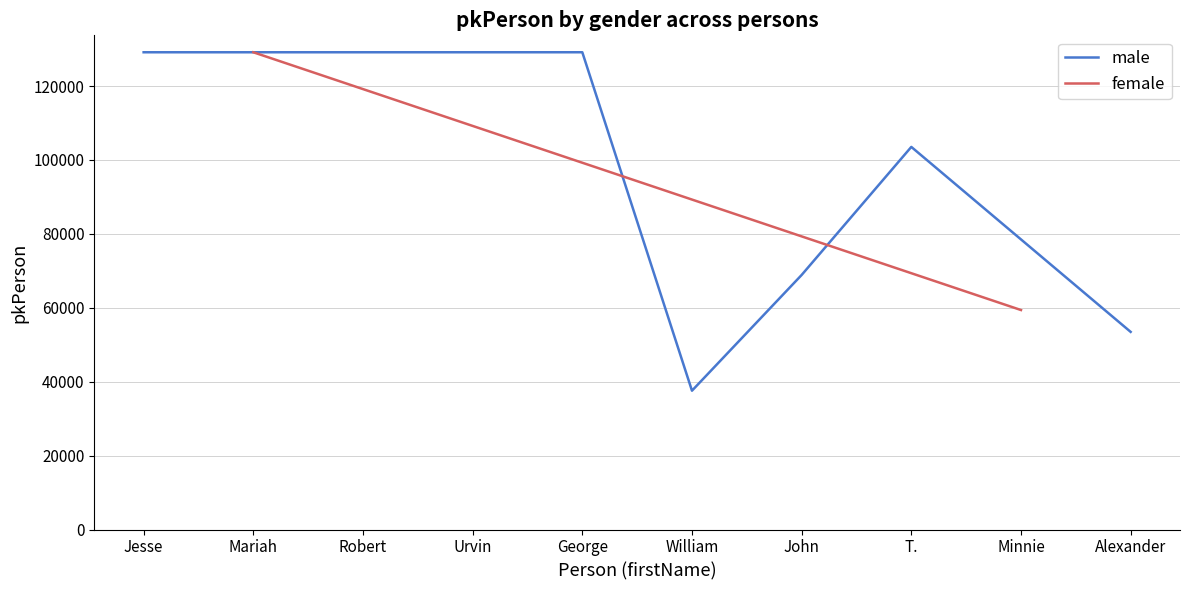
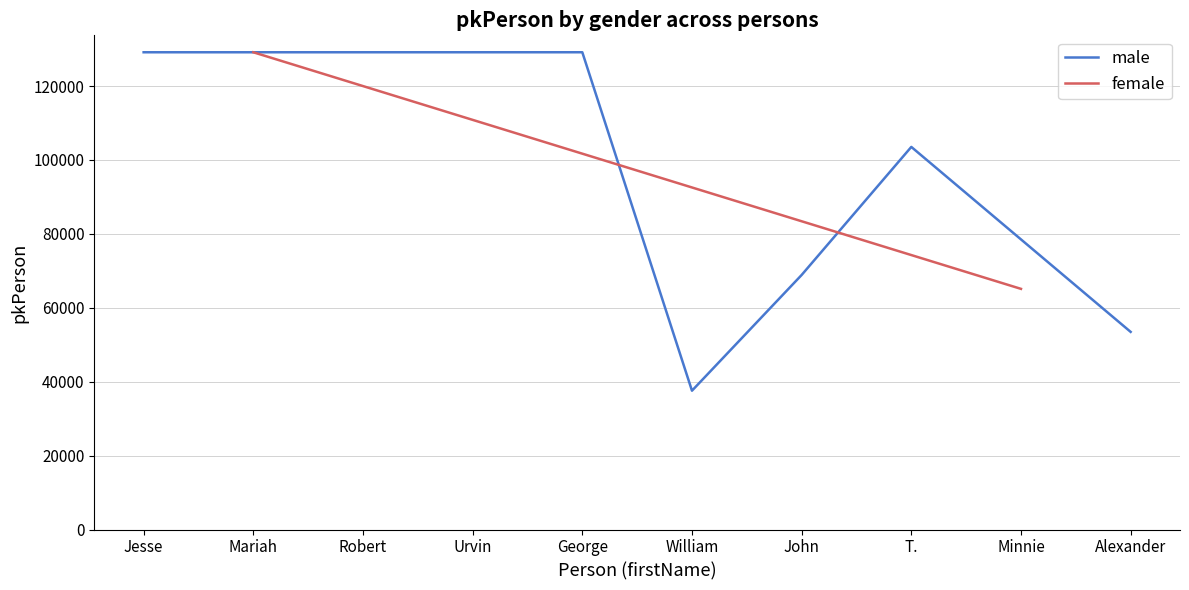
female, Minnie: 59000 -> 65000
